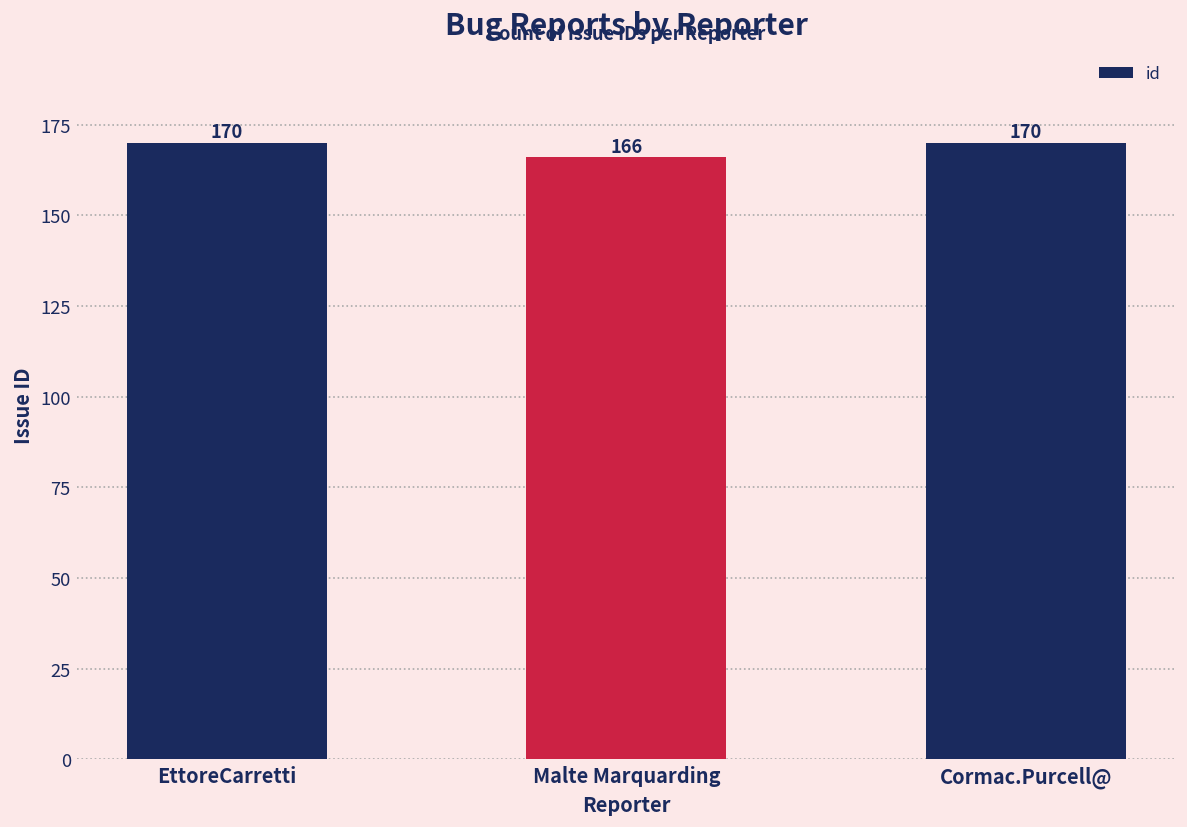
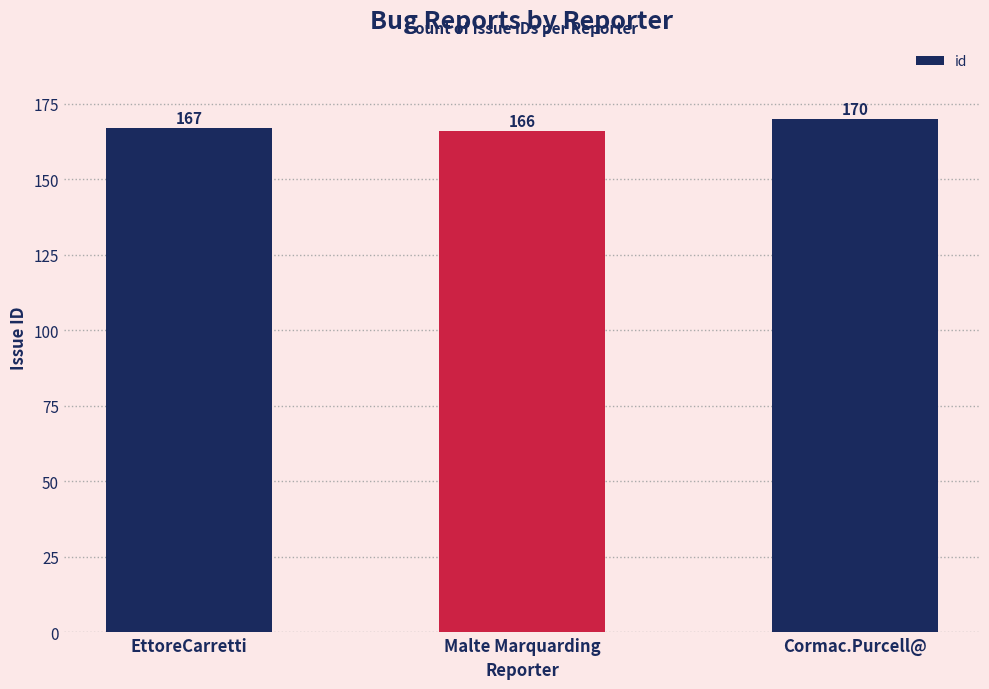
EttoreCarretti: 170 -> 167
